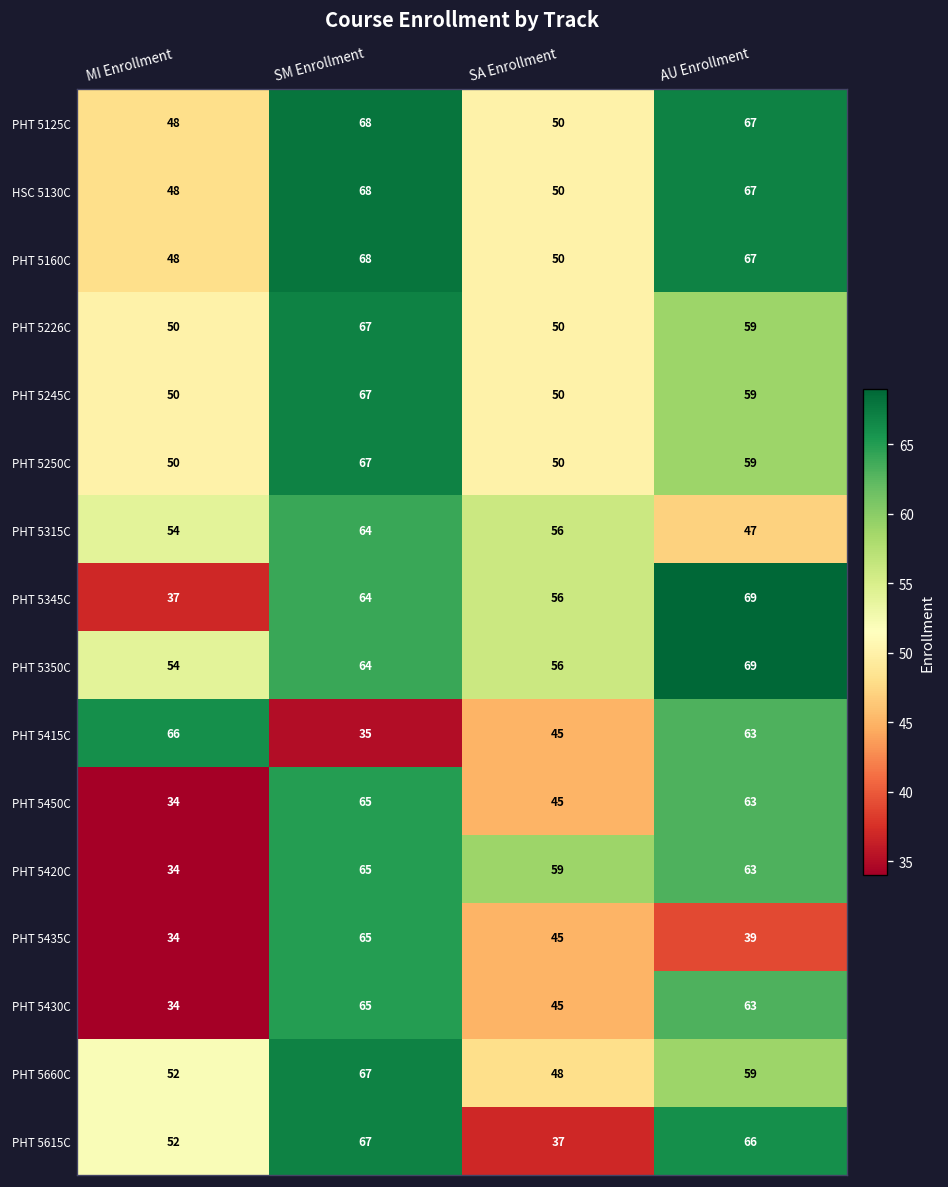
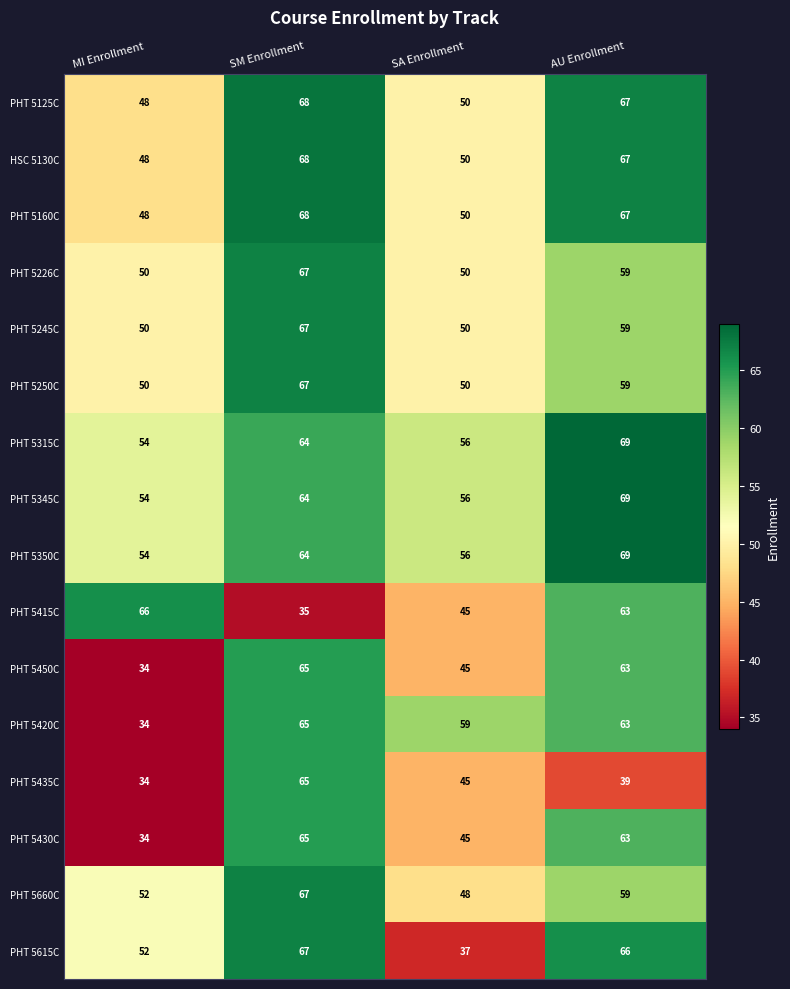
PHT 5315C, AU Enrollment: 47 -> 69
PHT 5345C, MI Enrollment: 37 -> 54
